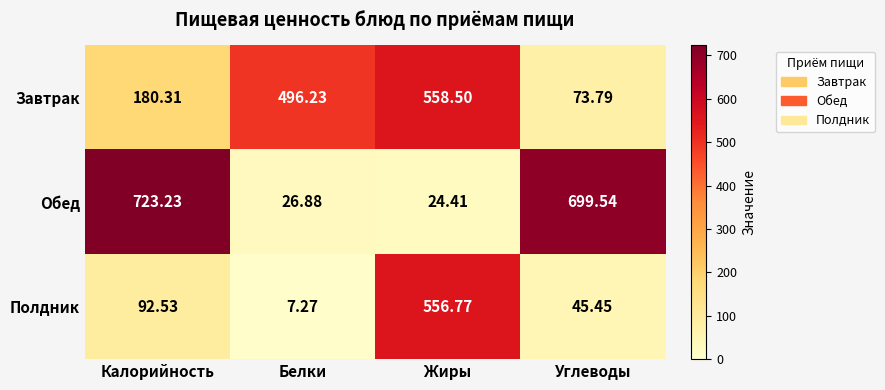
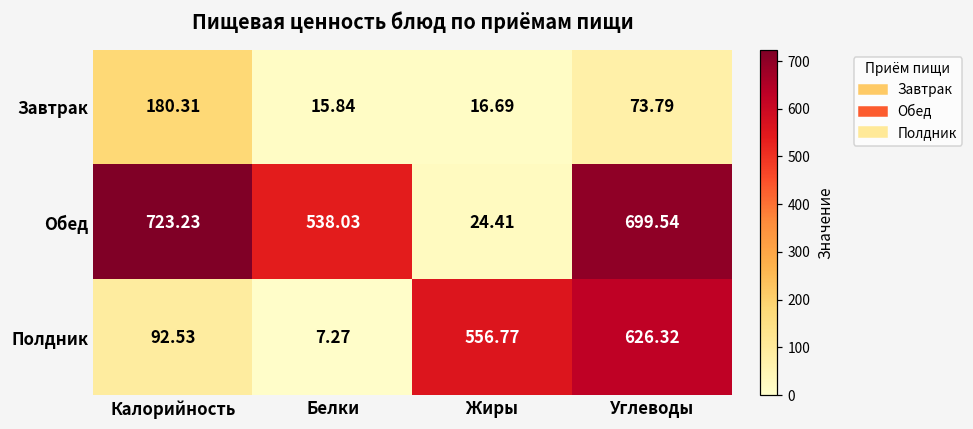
Завтрак, Белки: 496.23 -> 15.84
Завтрак, Жиры: 558.50 -> 16.69
Обед, Белки: 26.88 -> 538.03
Полдник, Углеводы: 45.45 -> 626.32
